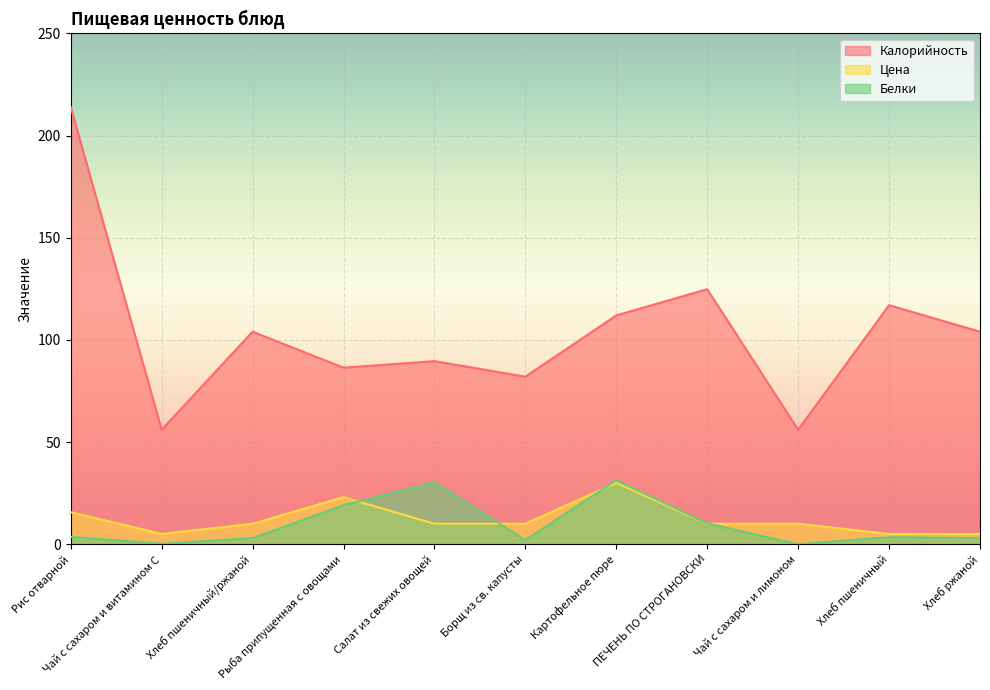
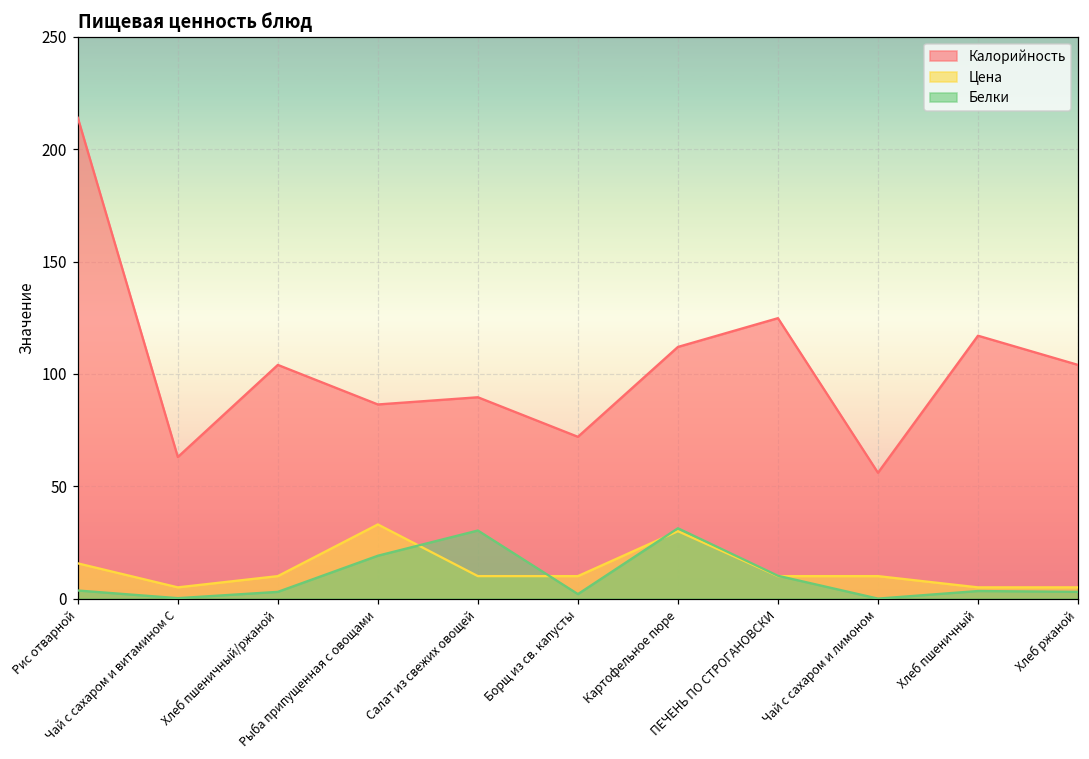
Калорийность, Чай с сахаром и витамином С: 56 -> 63
Цена, Рыба припущенная с овощами: 23 -> 33
Калорийность, Борщ из св. капусты: 82 -> 72
